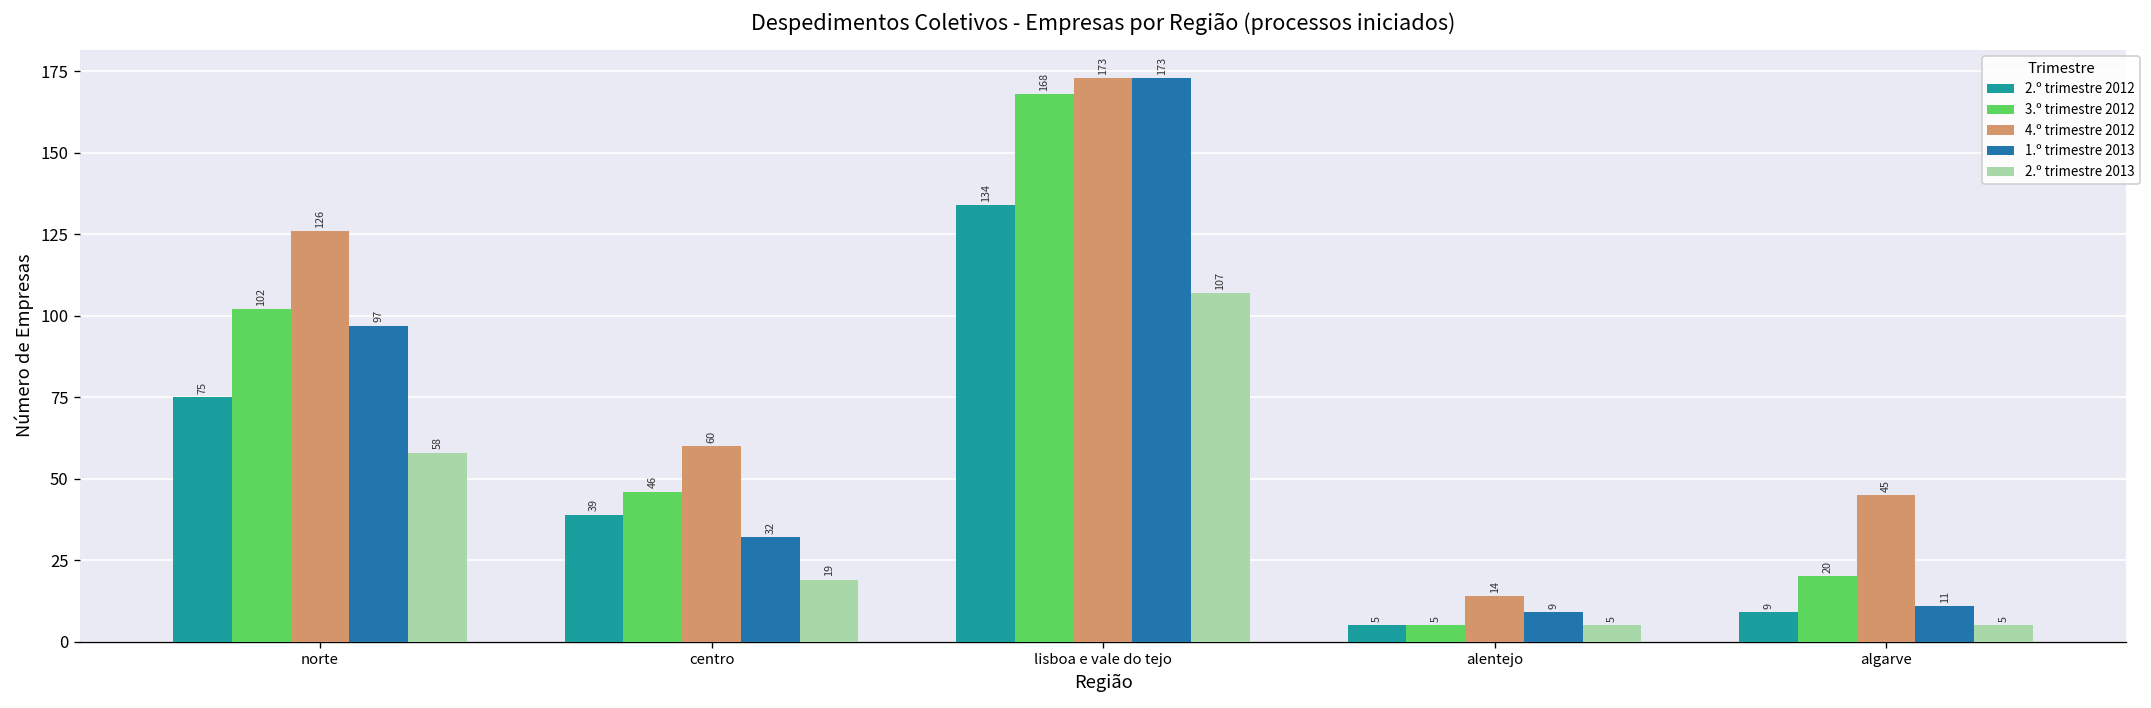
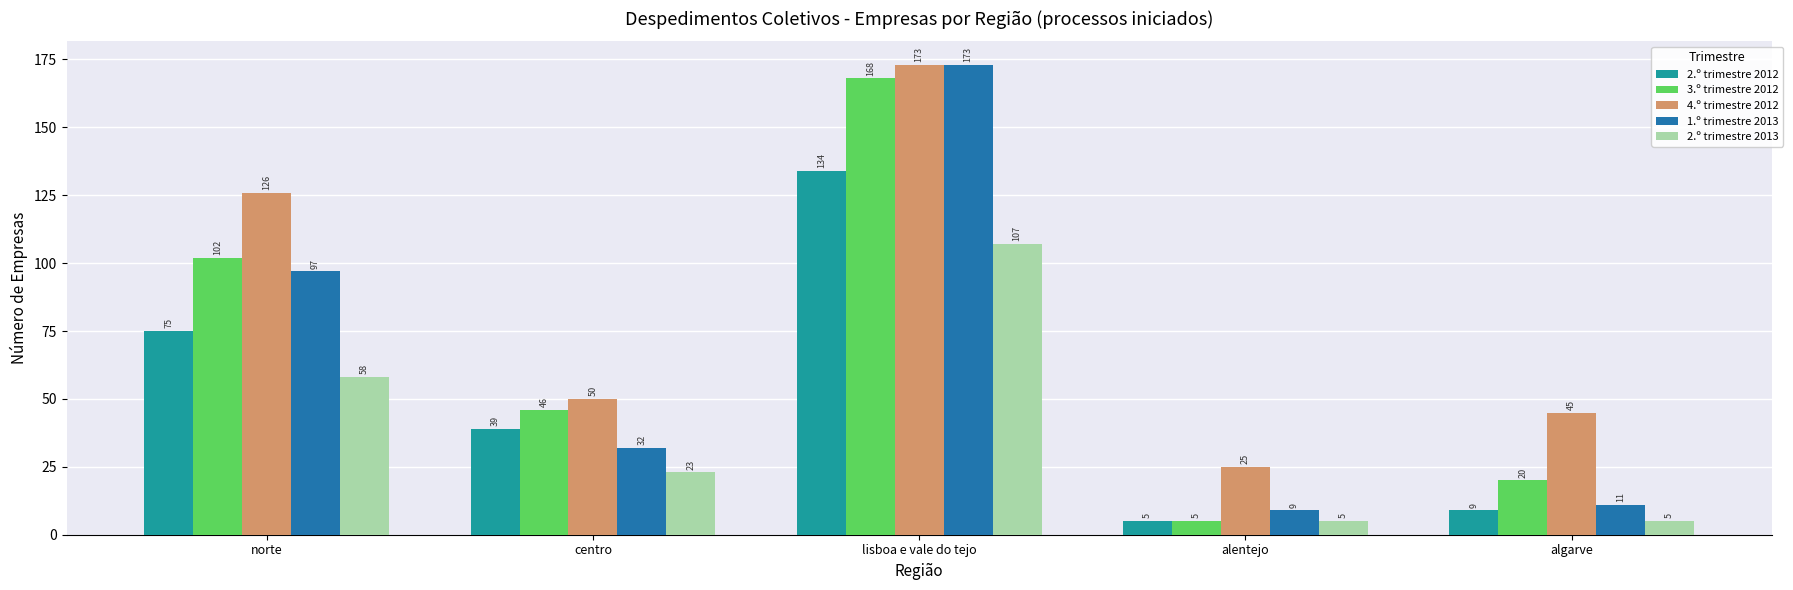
4.º trimestre 2012, centro: 60 -> 50
2.º trimestre 2013, centro: 19 -> 23
4.º trimestre 2012, alentejo: 14 -> 25
